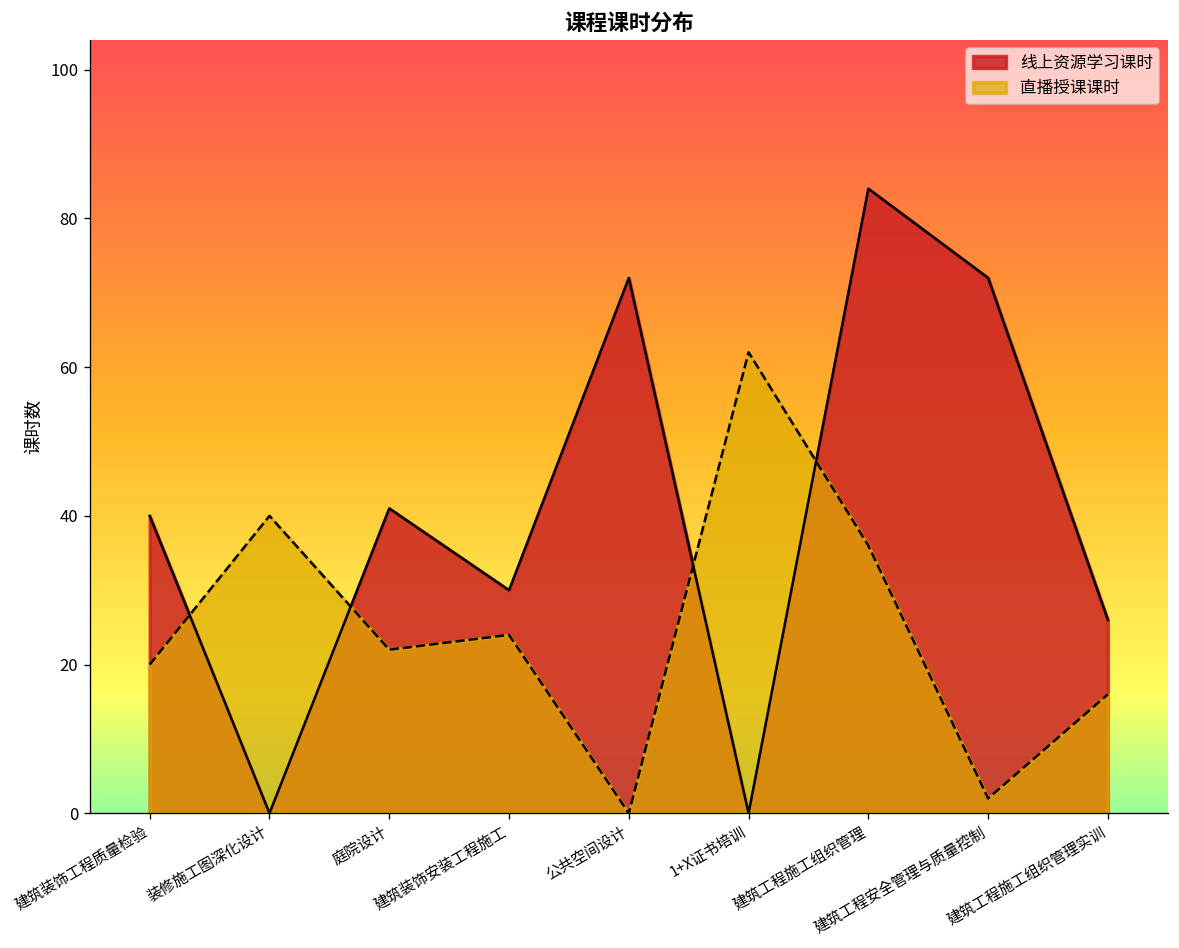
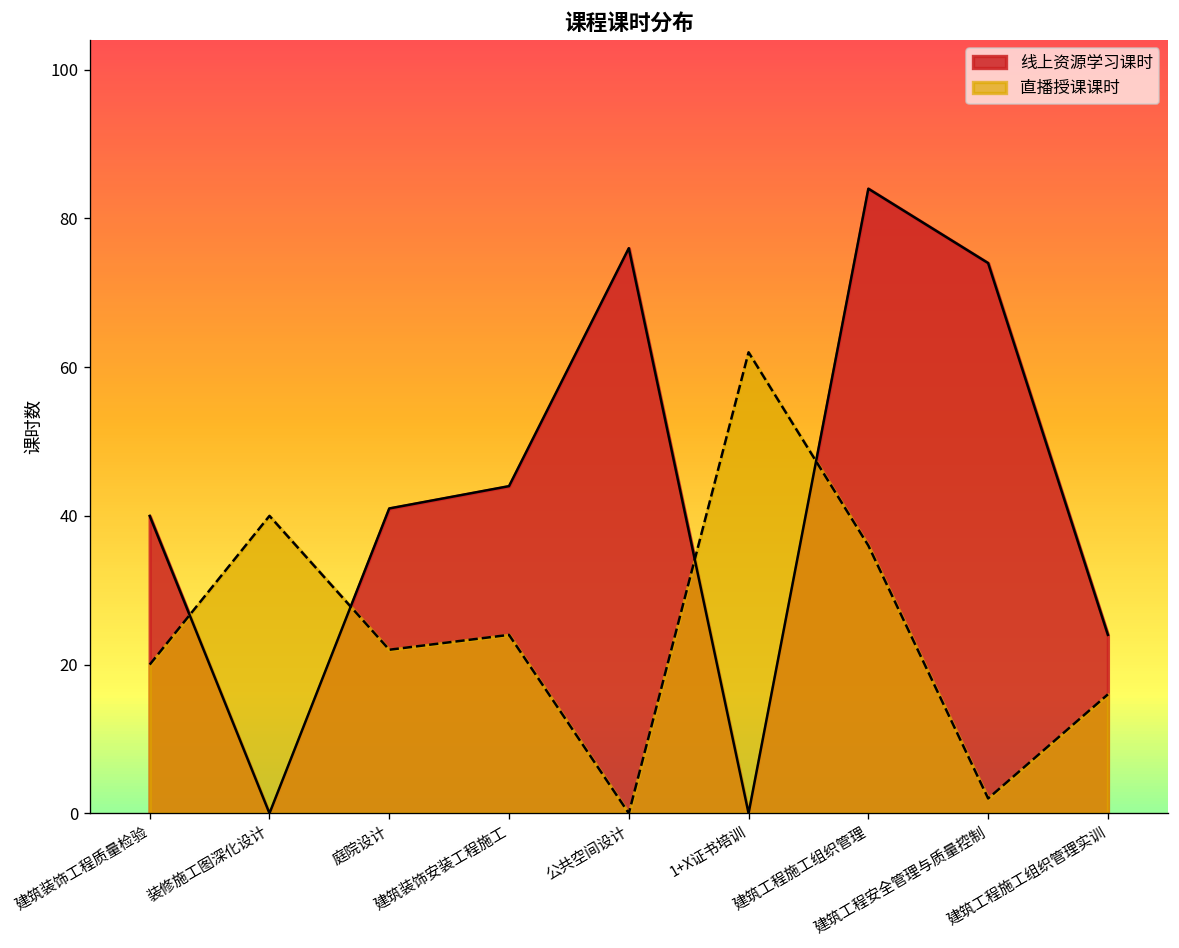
线上资源学习课时, 建筑装饰安装工程施工: 30 -> 44
线上资源学习课时, 公共空间设计: 72 -> 76
线上资源学习课时, 建筑工程安全管理与质量控制: 72 -> 74
线上资源学习课时, 建筑工程施工组织管理实训: 26 -> 24
